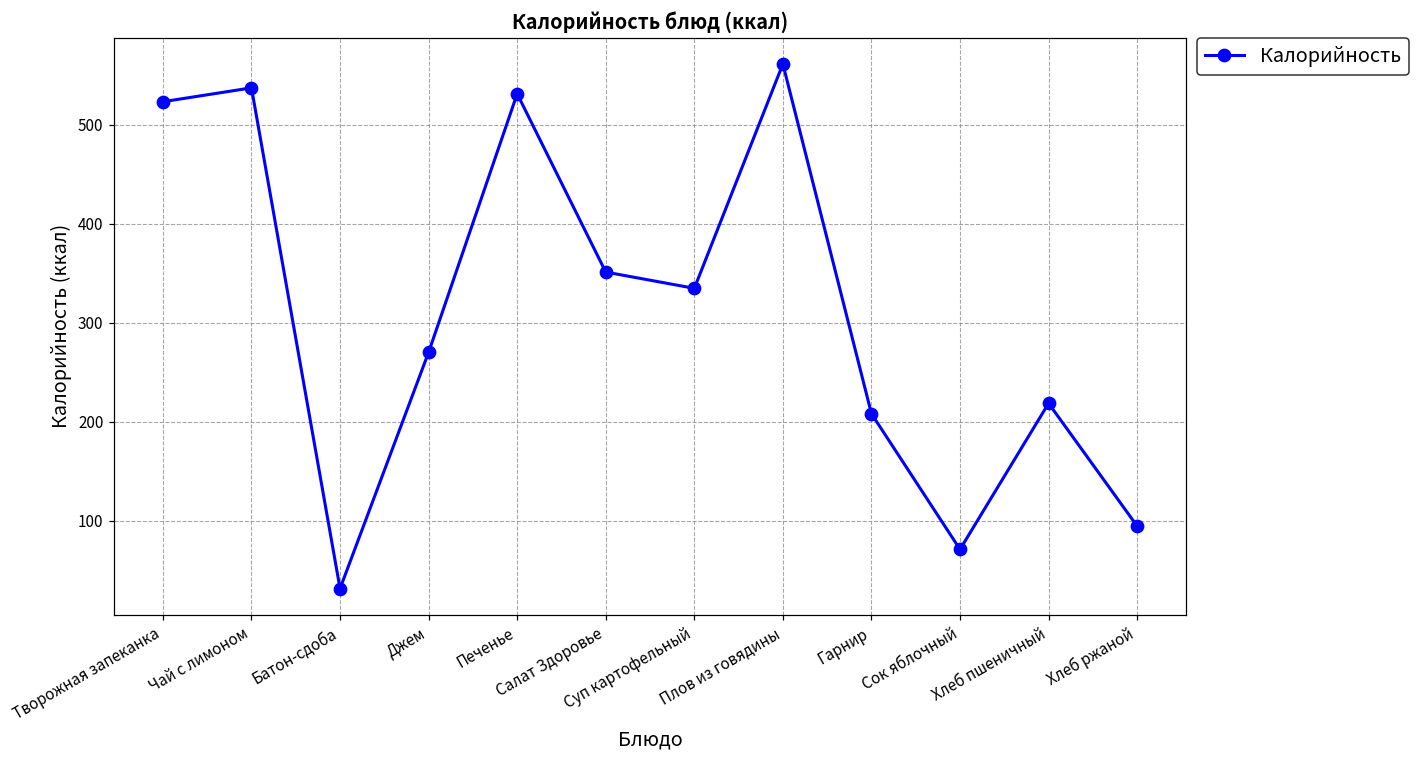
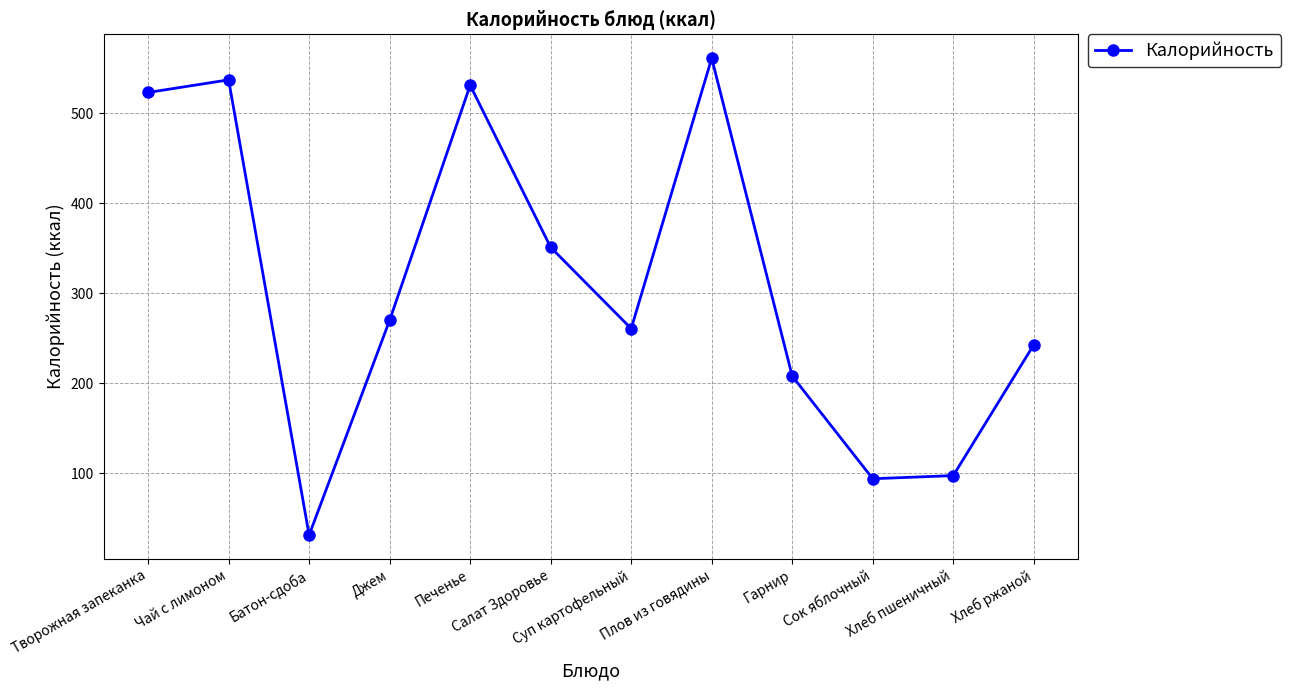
Суп картофельный: 330 -> 260
Сок яблочный: 70 -> 90
Хлеб пшеничный: 220 -> 100
Хлеб ржаной: 90 -> 240
